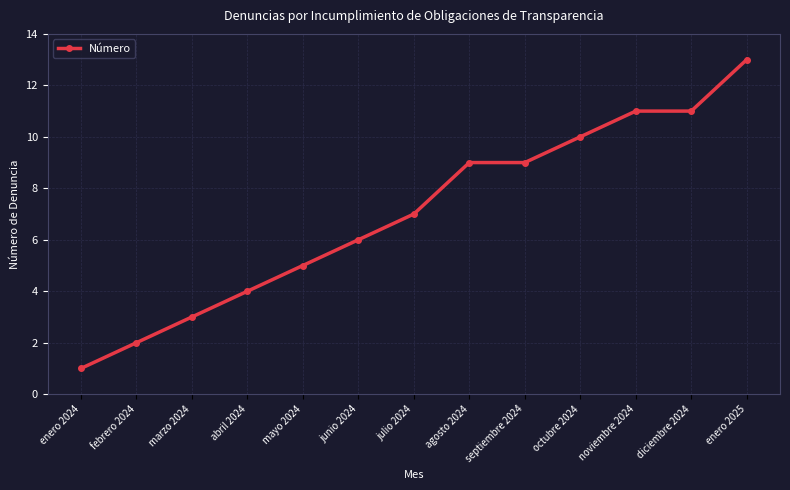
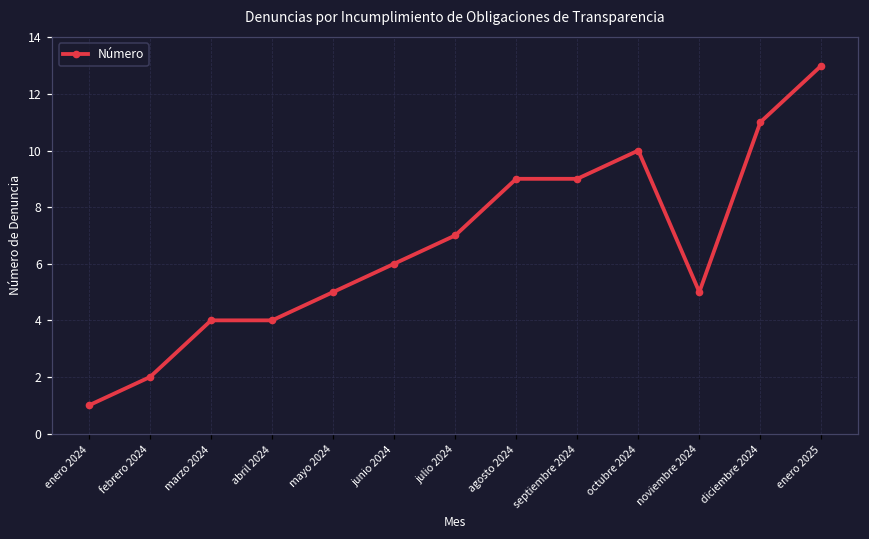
marzo 2024: 3 -> 4
noviembre 2024: 11 -> 5
